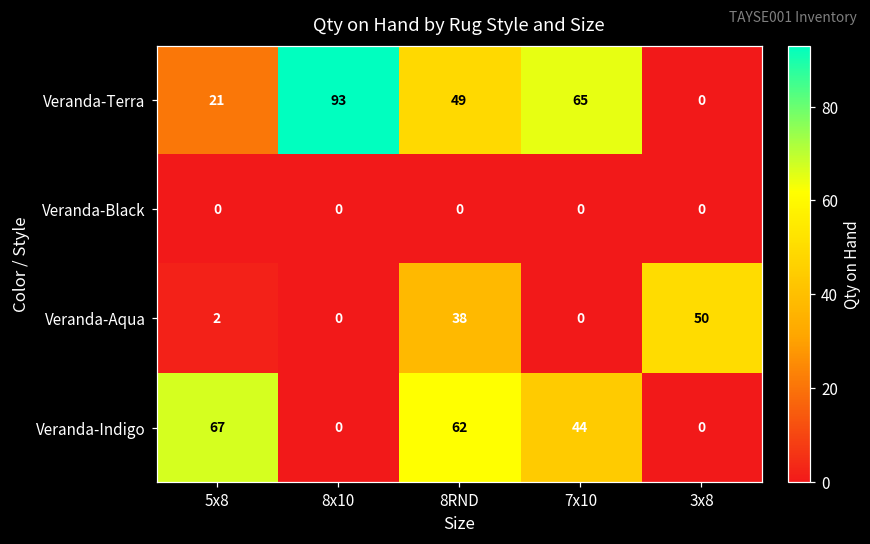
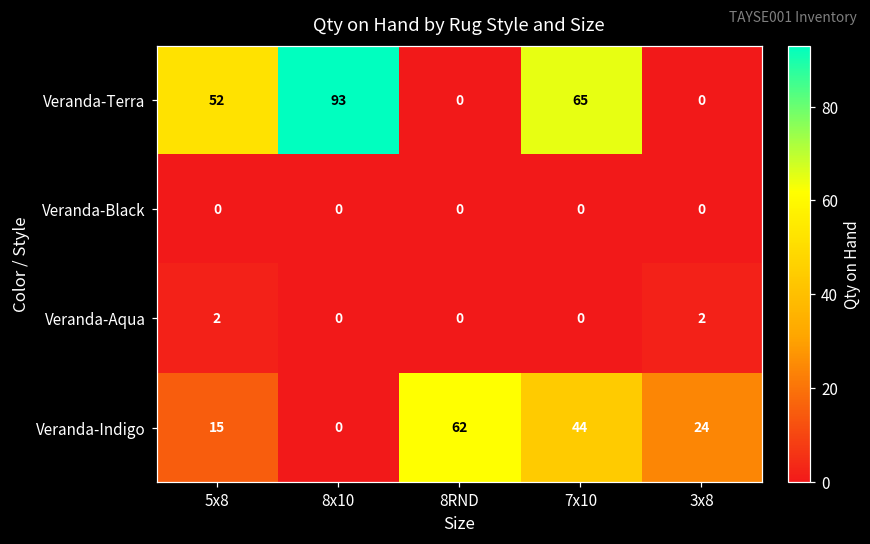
Veranda-Terra, 5x8: 21 -> 52
Veranda-Terra, 8RND: 49 -> 0
Veranda-Aqua, 8RND: 38 -> 0
Veranda-Aqua, 3x8: 50 -> 2
Veranda-Indigo, 5x8: 67 -> 15
Veranda-Indigo, 3x8: 0 -> 24
